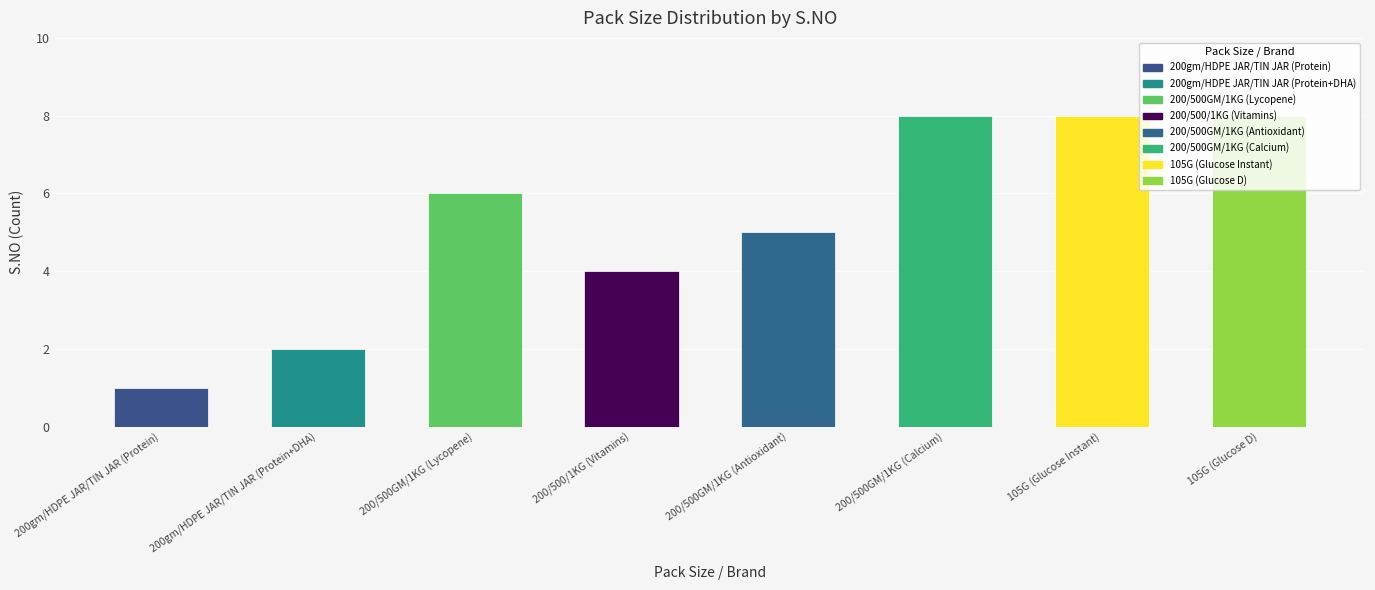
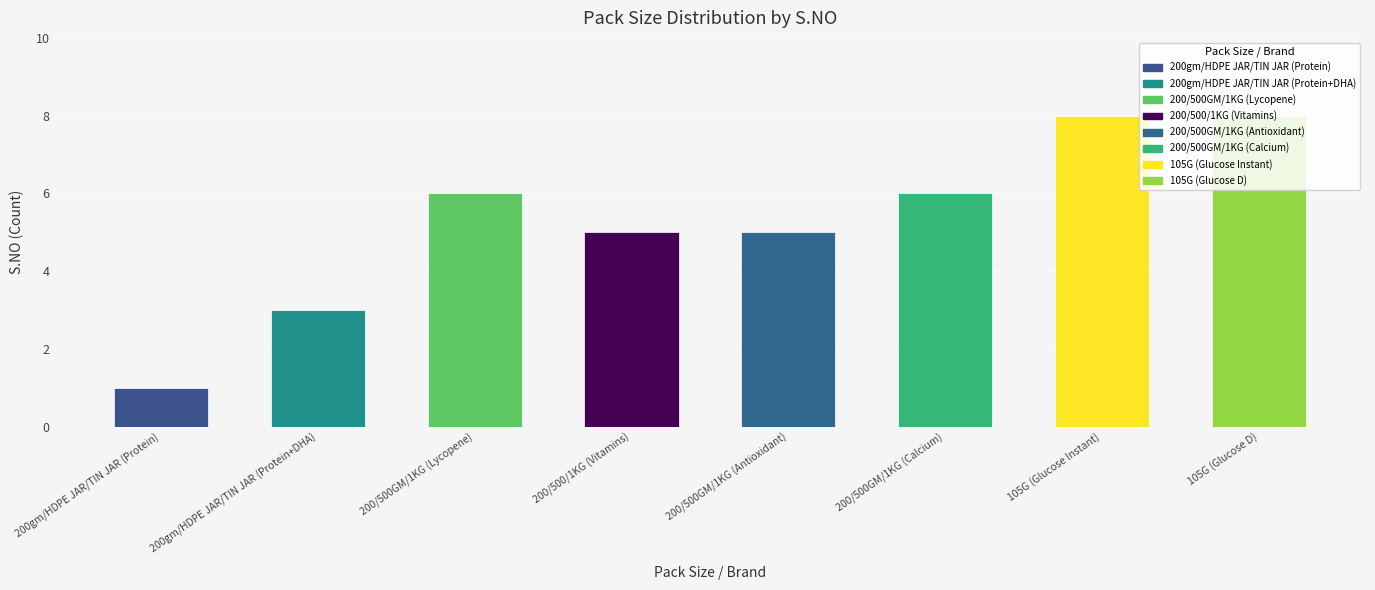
200gm/HDPE JAR/TIN JAR (Protein+DHA): 2 -> 3
200/500/1KG (Vitamins): 4 -> 5
200/500GM/1KG (Calcium): 8 -> 6
